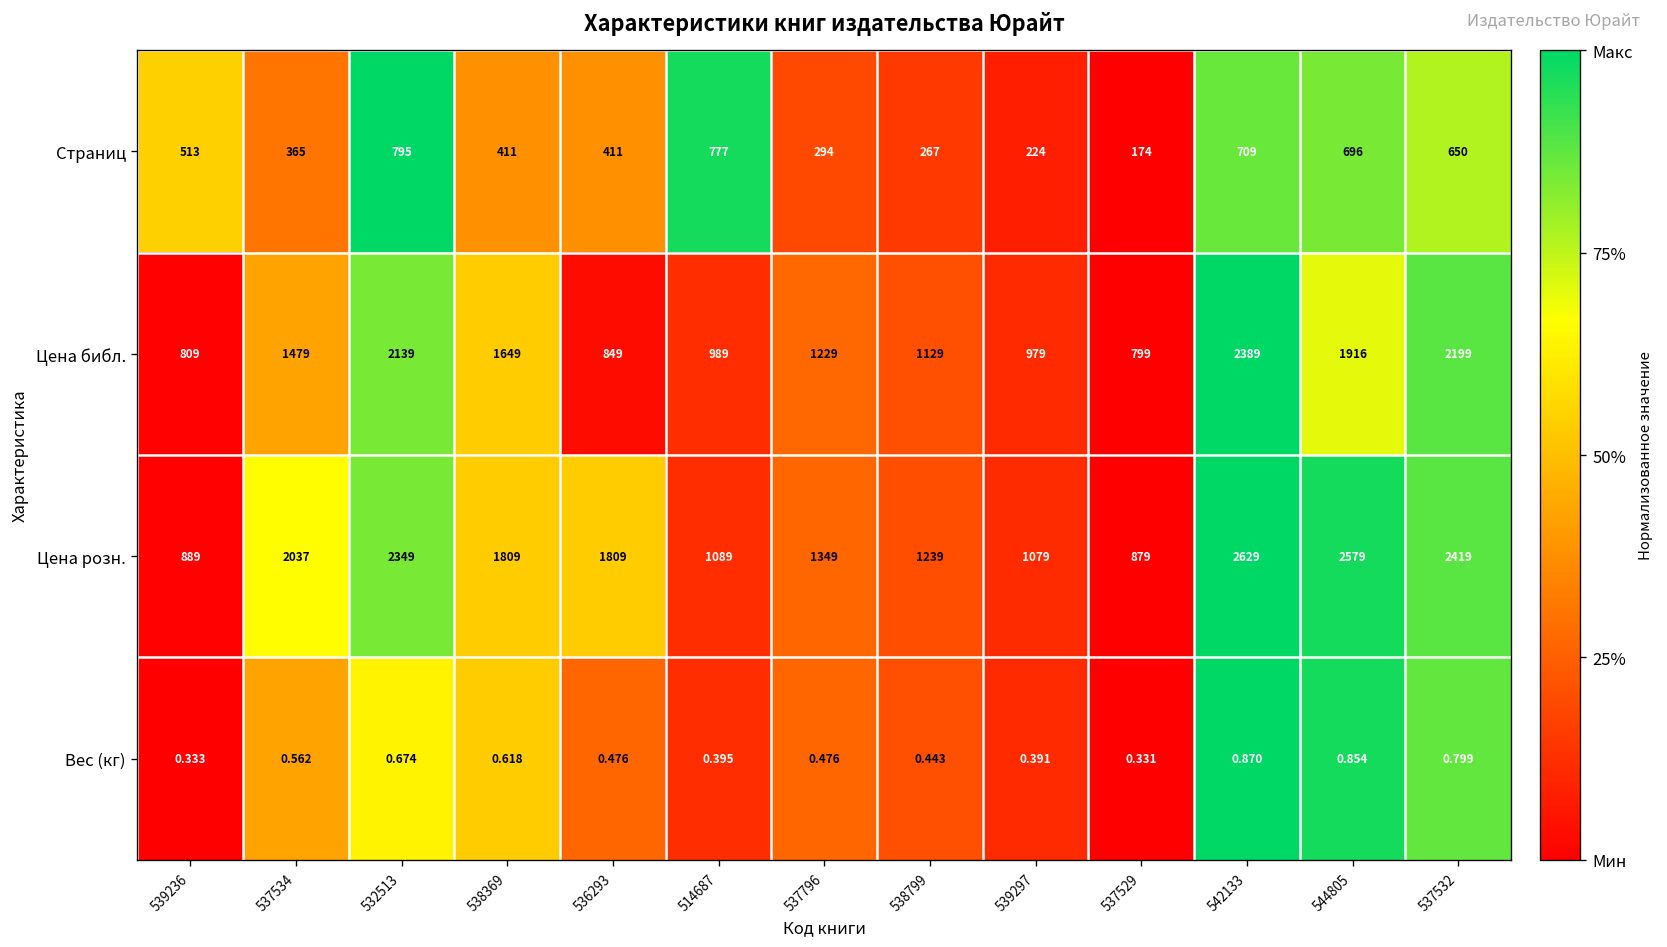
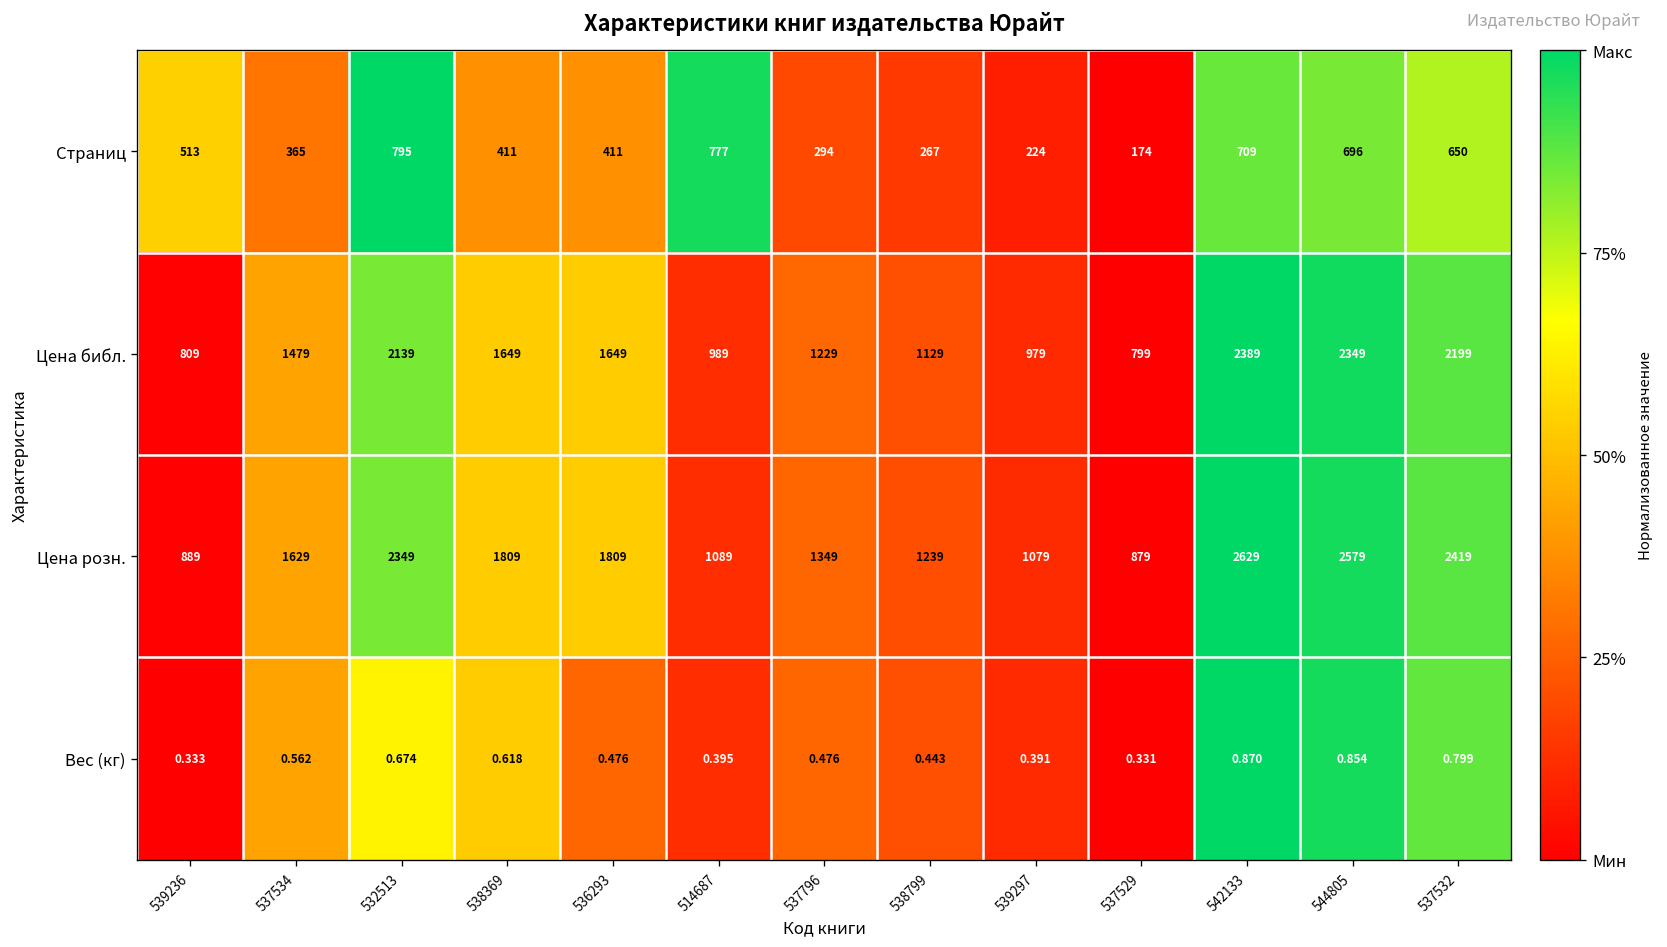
Цена библ., 536293: 849 -> 1649
Цена библ., 544805: 1916 -> 2349
Цена розн., 537534: 2037 -> 1629
